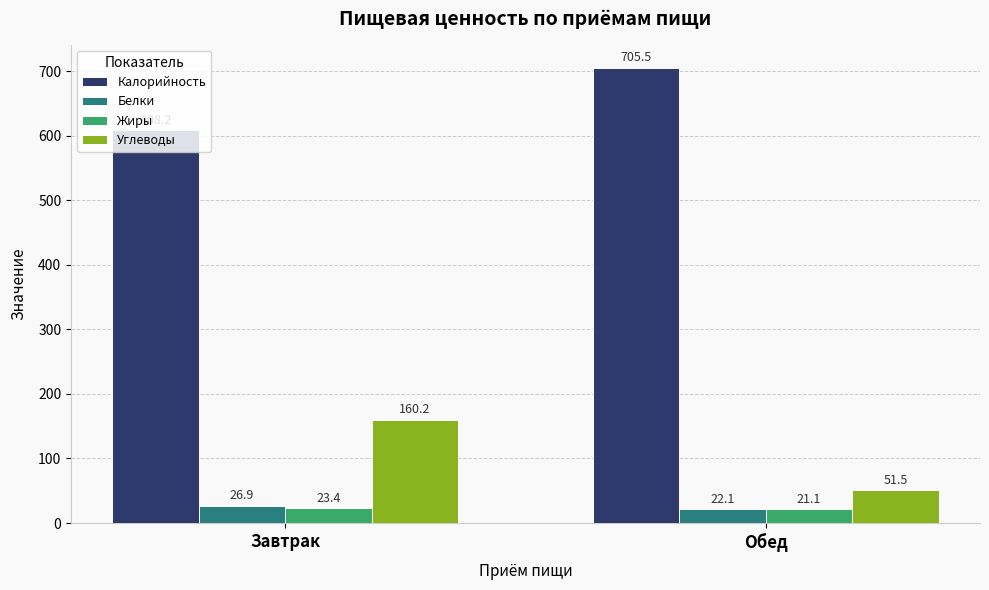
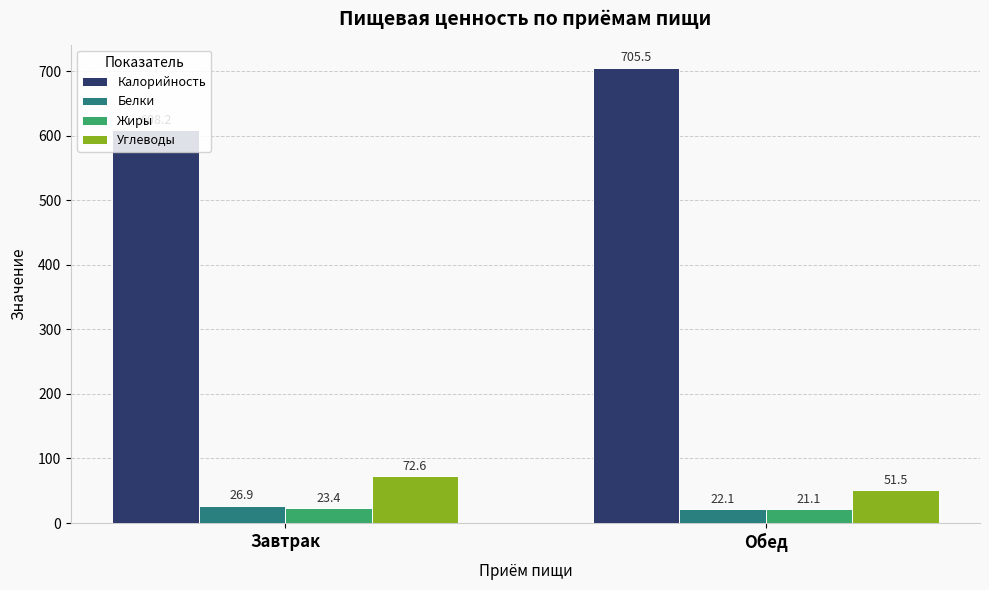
Углеводы, Завтрак: 160.2 -> 72.6
